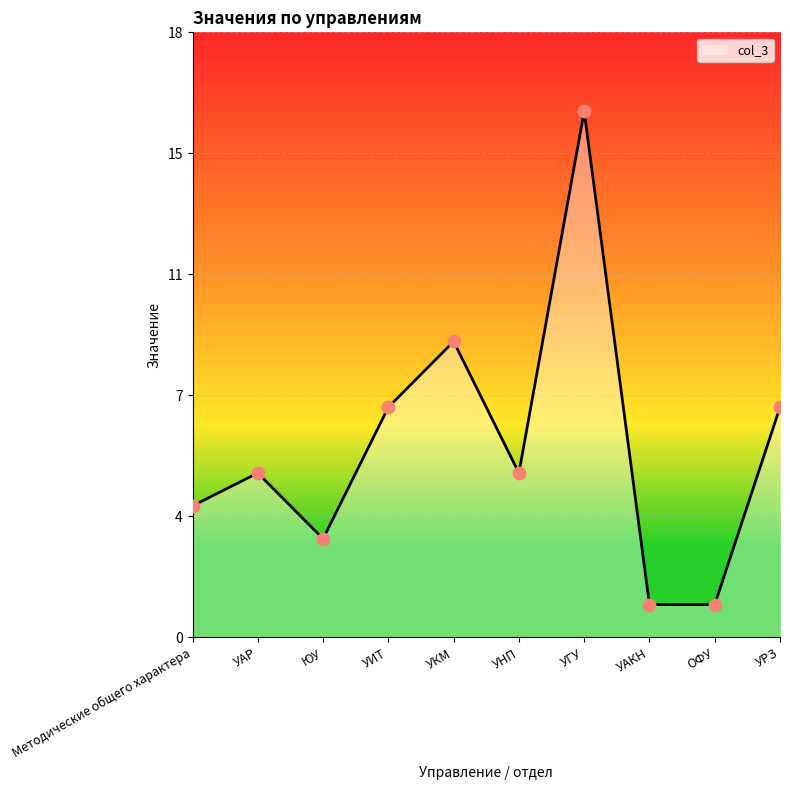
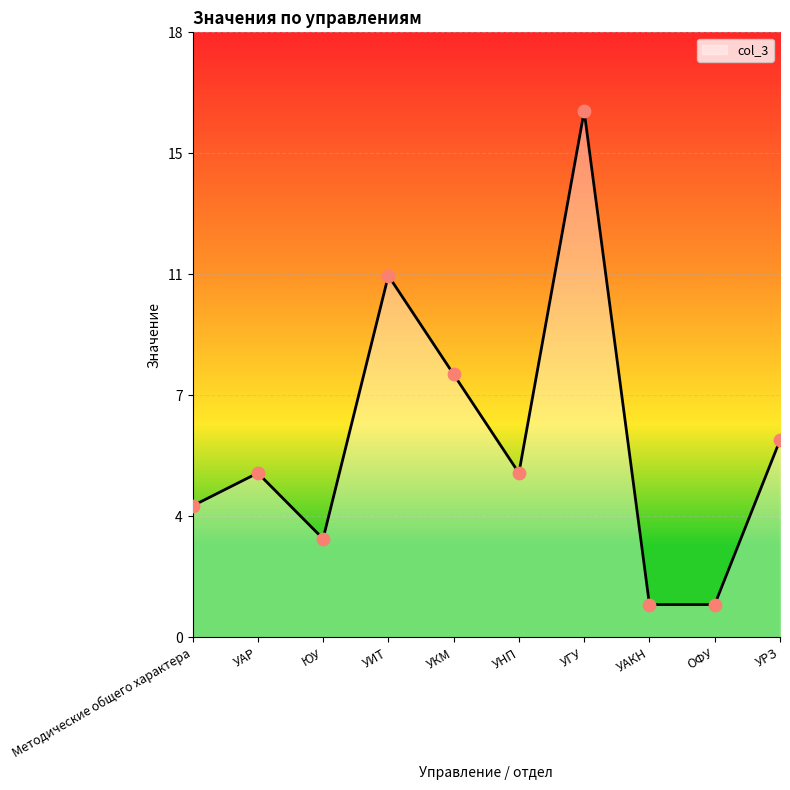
УИТ: 7 -> 11
УКМ: 9 -> 8
УРЗ: 7 -> 6
